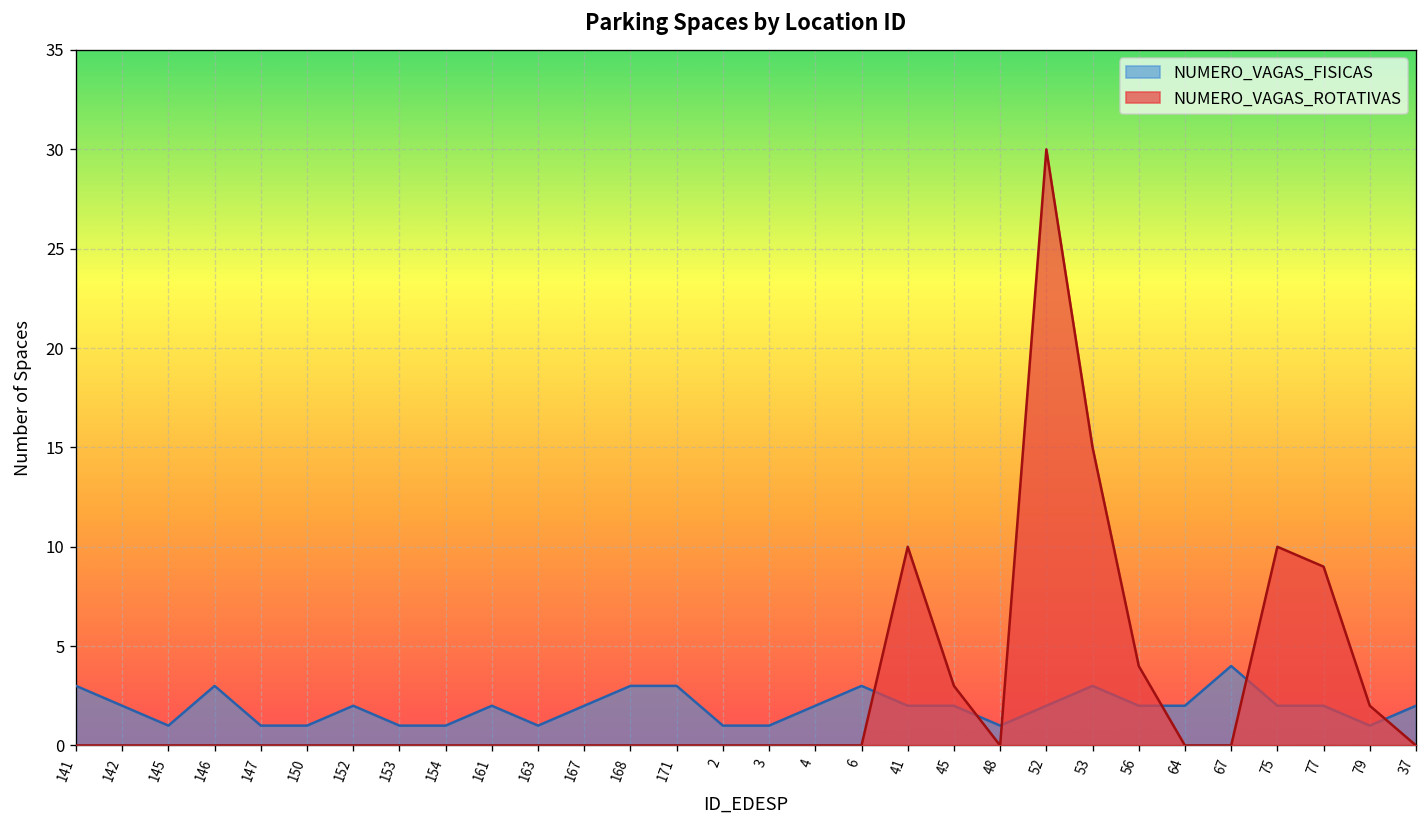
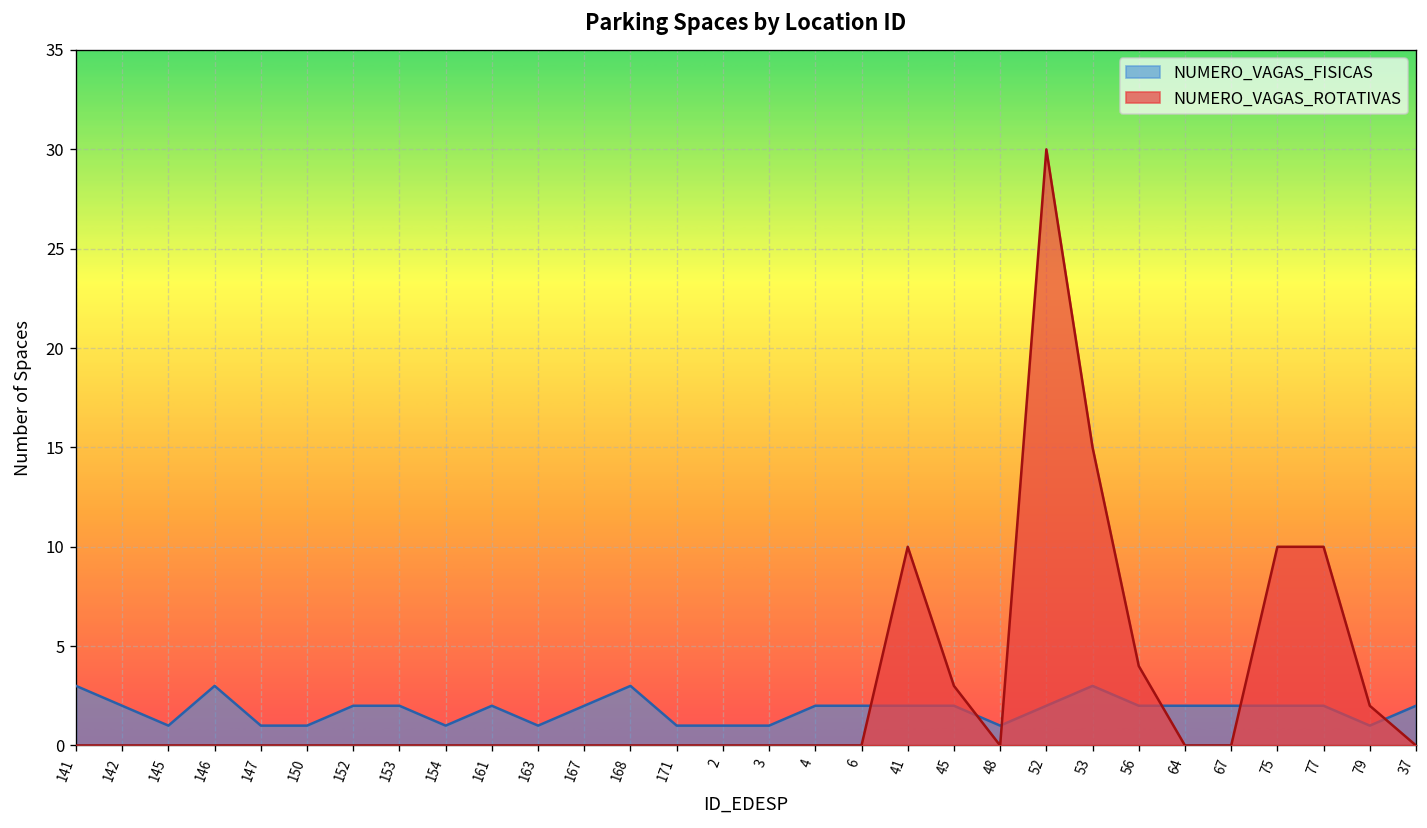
NUMERO_VAGAS_FISICAS, 153: 1 -> 2
NUMERO_VAGAS_FISICAS, 171: 3 -> 1
NUMERO_VAGAS_FISICAS, 6: 3 -> 2
NUMERO_VAGAS_FISICAS, 67: 4 -> 2
NUMERO_VAGAS_ROTATIVAS, 77: 9 -> 10
